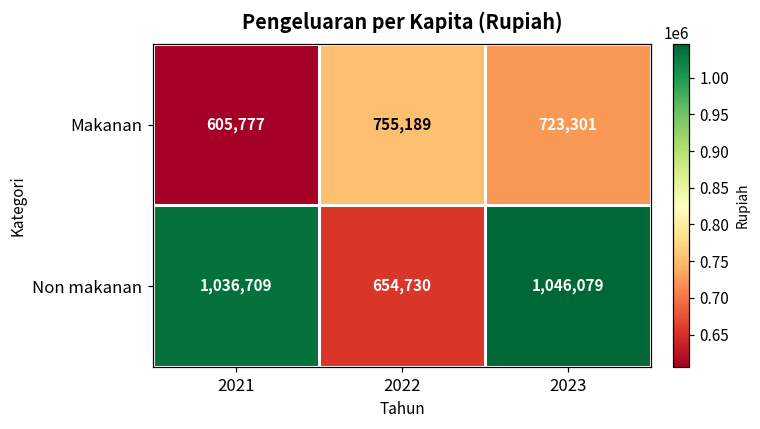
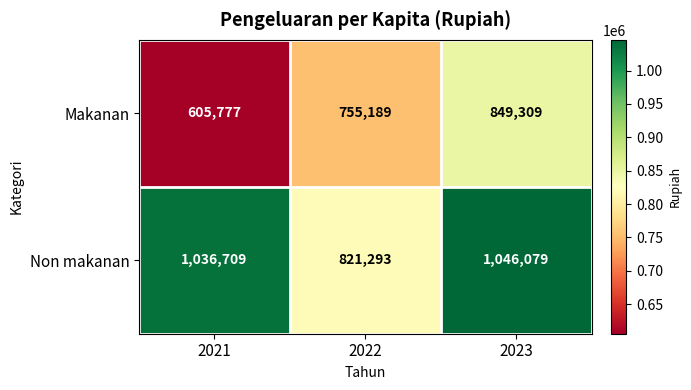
Makanan, 2023: 723,301 -> 849,309
Non makanan, 2022: 654,730 -> 821,293
